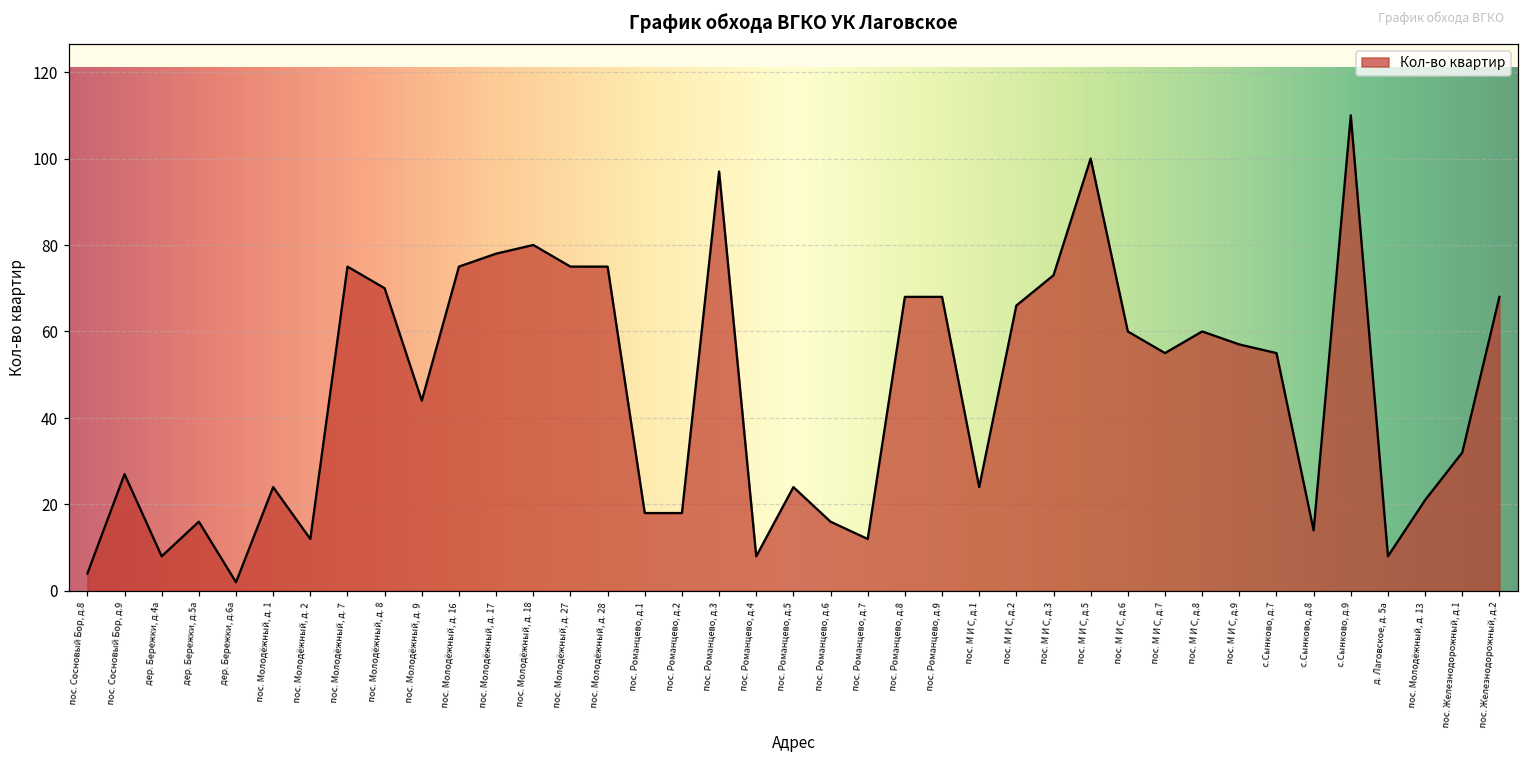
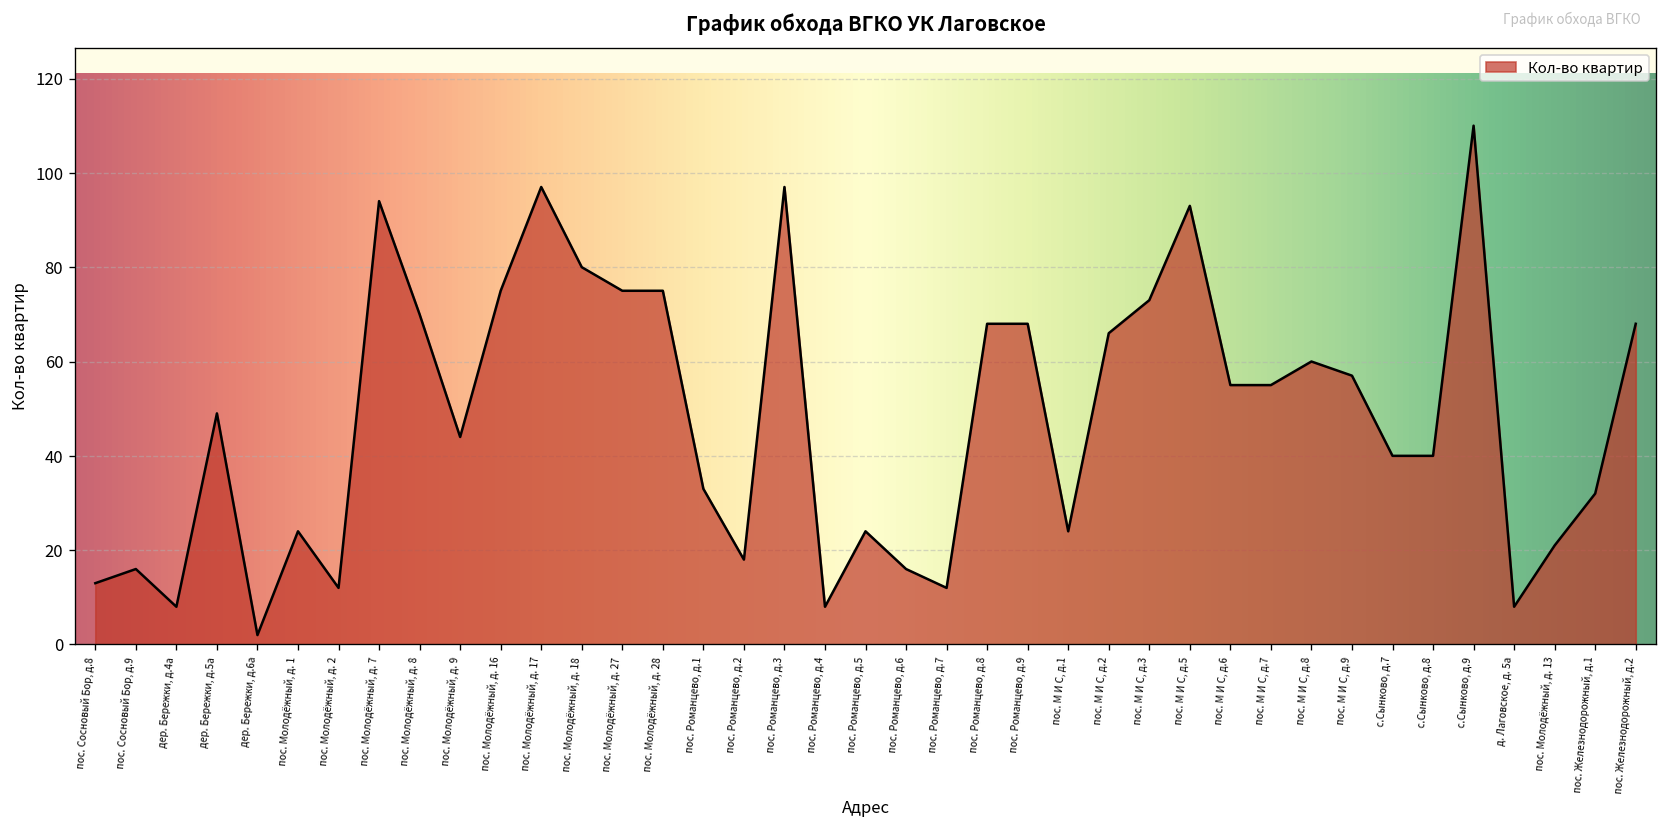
пос. Сосновый Бор, д.8: 4 -> 13
пос. Сосновый Бор, д.9: 27 -> 16
дер. Бережки, д.5а: 16 -> 49
пос. Молодёжный, д. 7: 75 -> 94
пос. Молодёжный, д. 17: 78 -> 97
пос. Романцево, д.1: 18 -> 33
пос. М И С, д.5: 100 -> 93
пос. М И С, д.6: 60 -> 55
с.Сынково, д.7: 55 -> 40
с.Сынково, д.8: 14 -> 40
